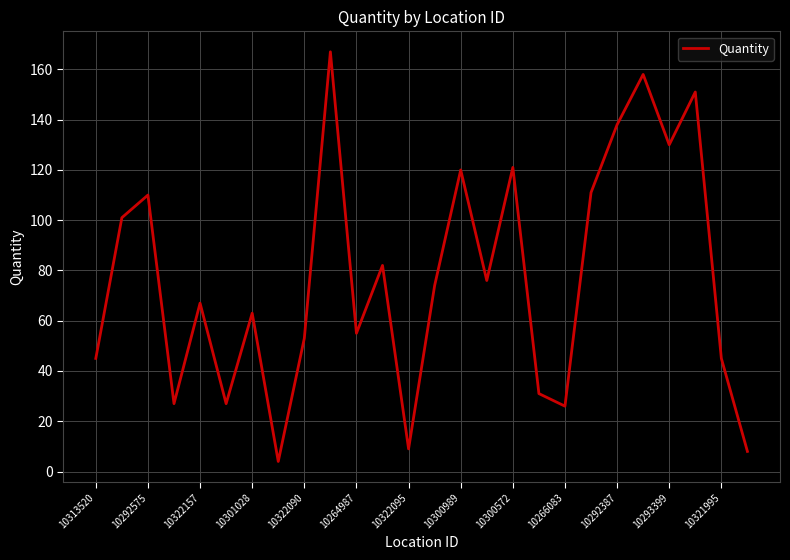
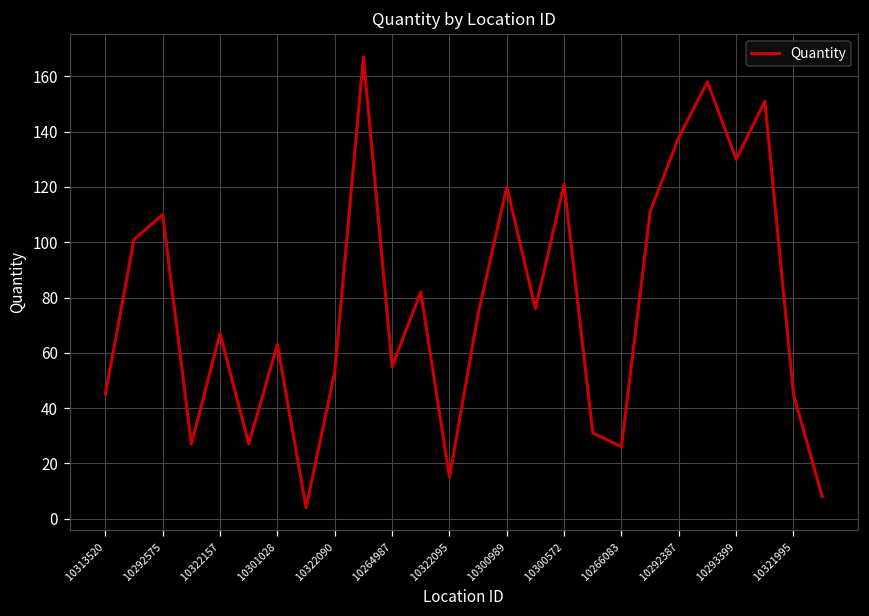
10322095: 9 -> 15
